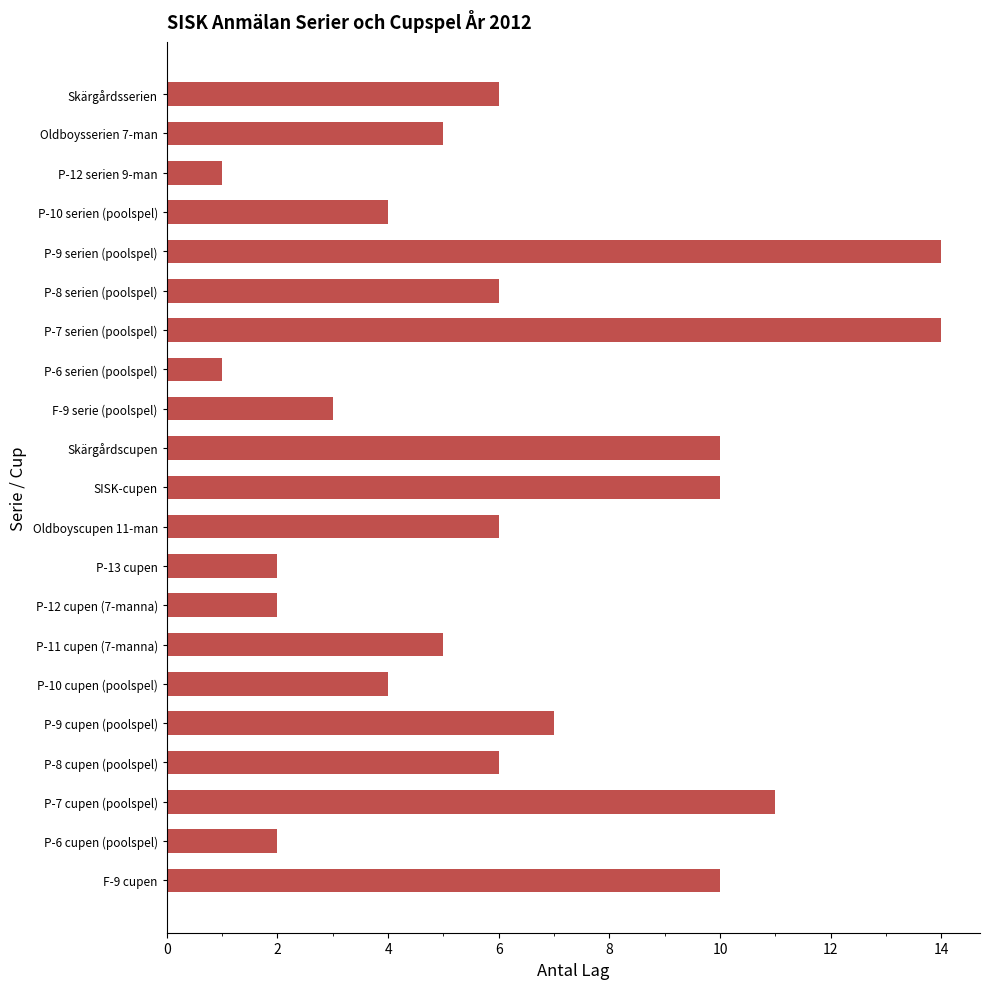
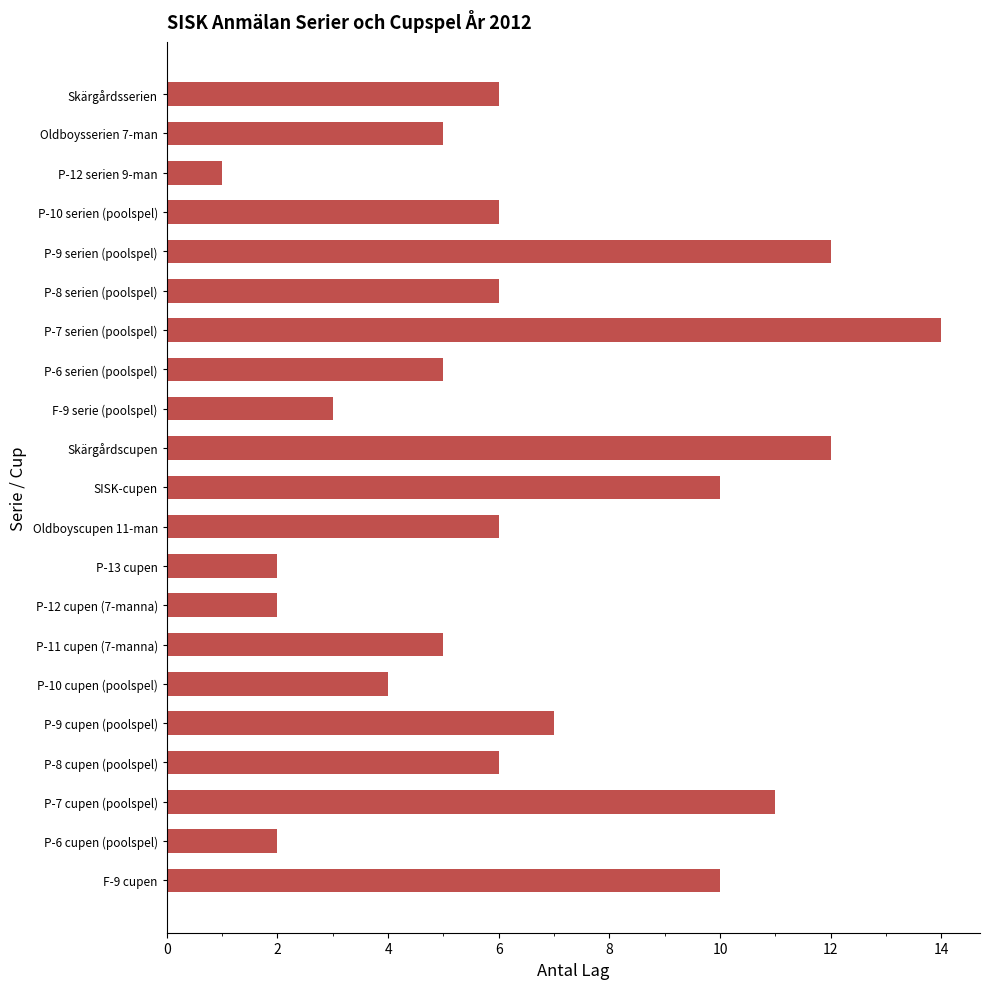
P-10 serien (poolspel): 4 -> 6
P-9 serien (poolspel): 14 -> 12
P-6 serien (poolspel): 1 -> 5
Skärgårdscupen: 10 -> 12
